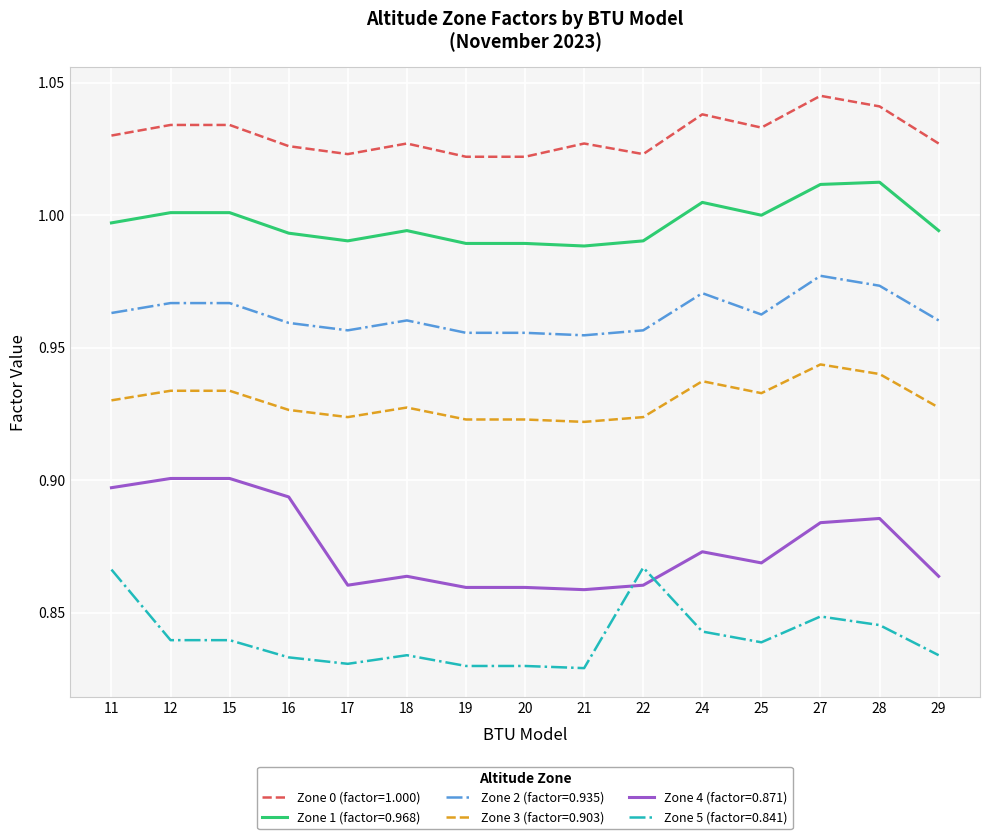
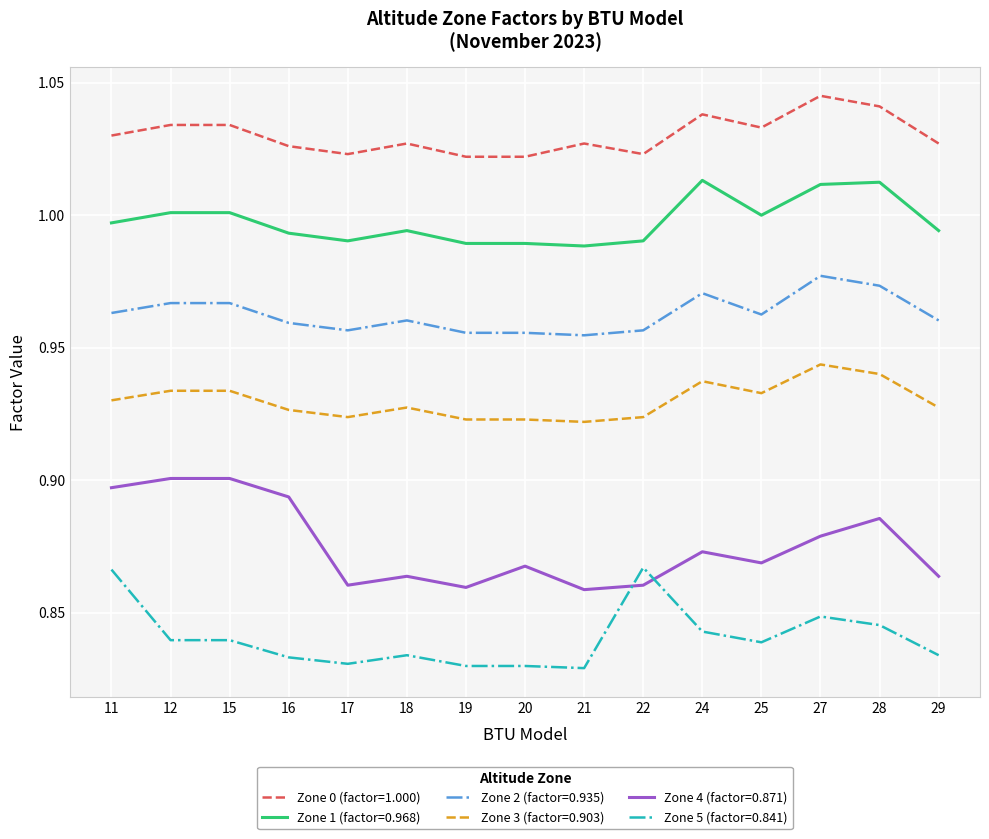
Zone 4 (factor=0.871), 20: 0.860 -> 0.868
Zone 1 (factor=0.968), 24: 1.005 -> 1.013
Zone 4 (factor=0.871), 27: 0.884 -> 0.879
